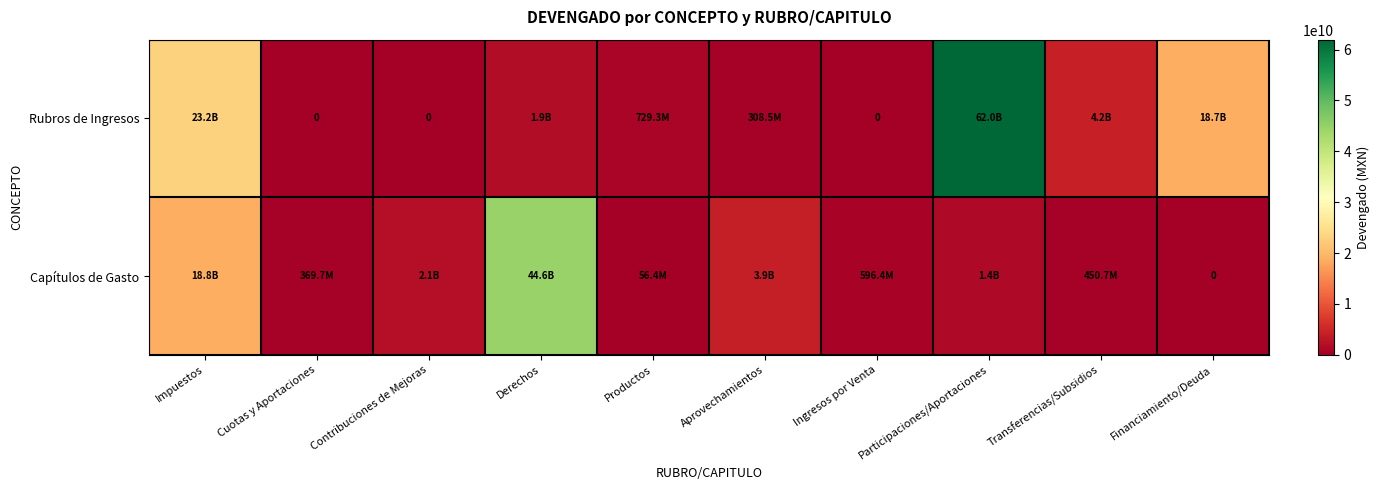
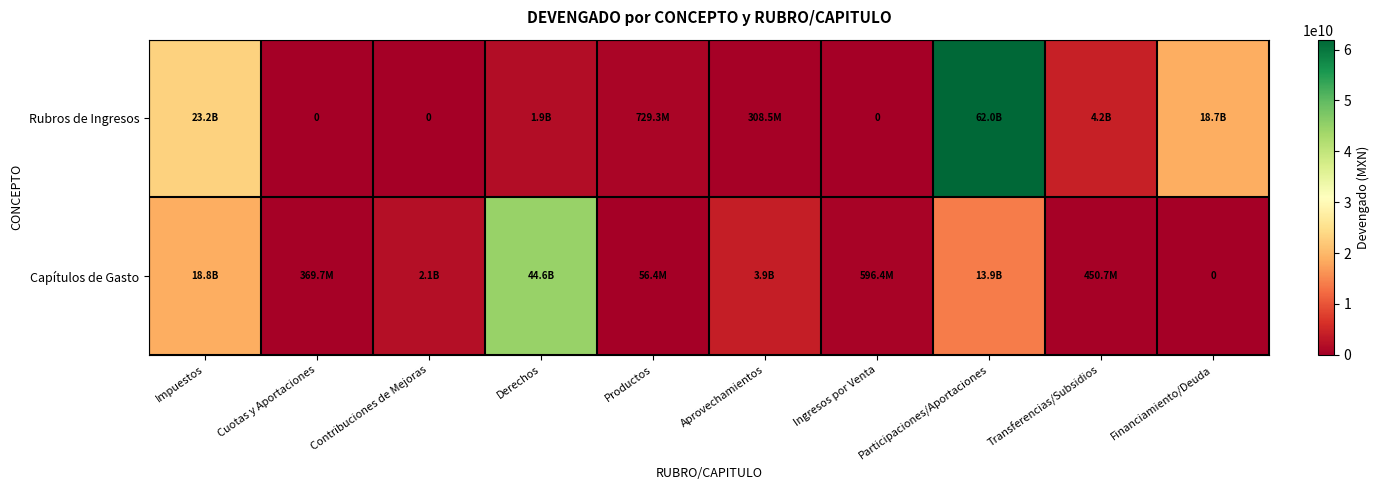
Capítulos de Gasto, Participaciones/Aportaciones: 1.4B -> 13.9B
